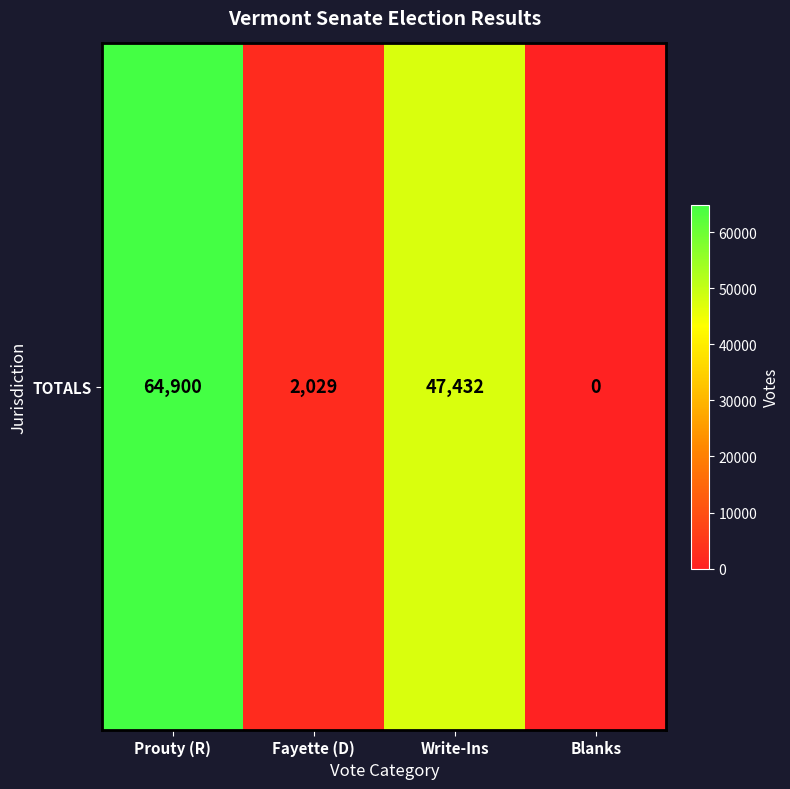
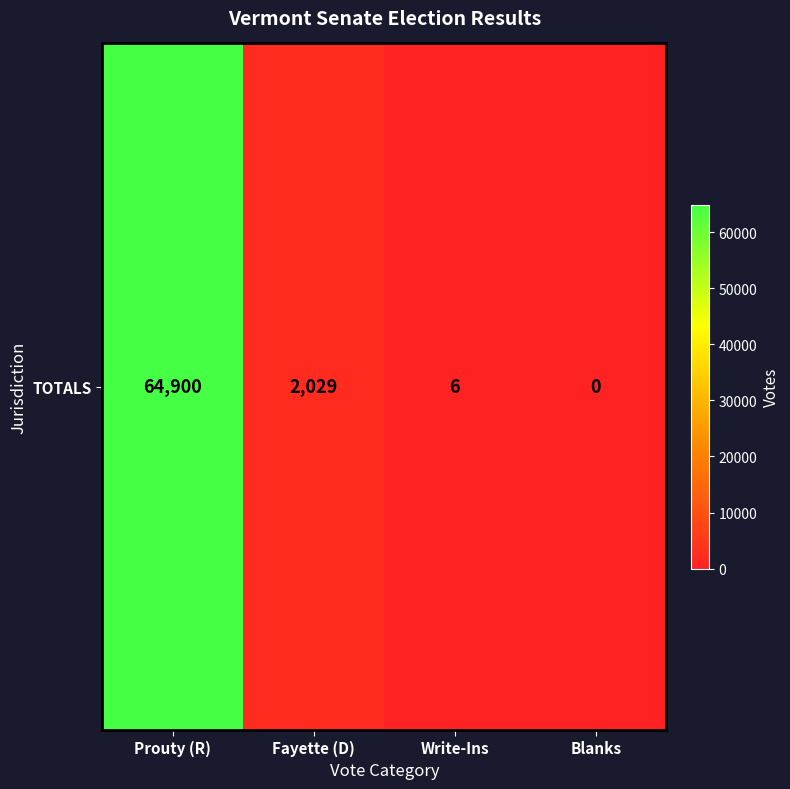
TOTALS, Write-Ins: 47,432 -> 6
